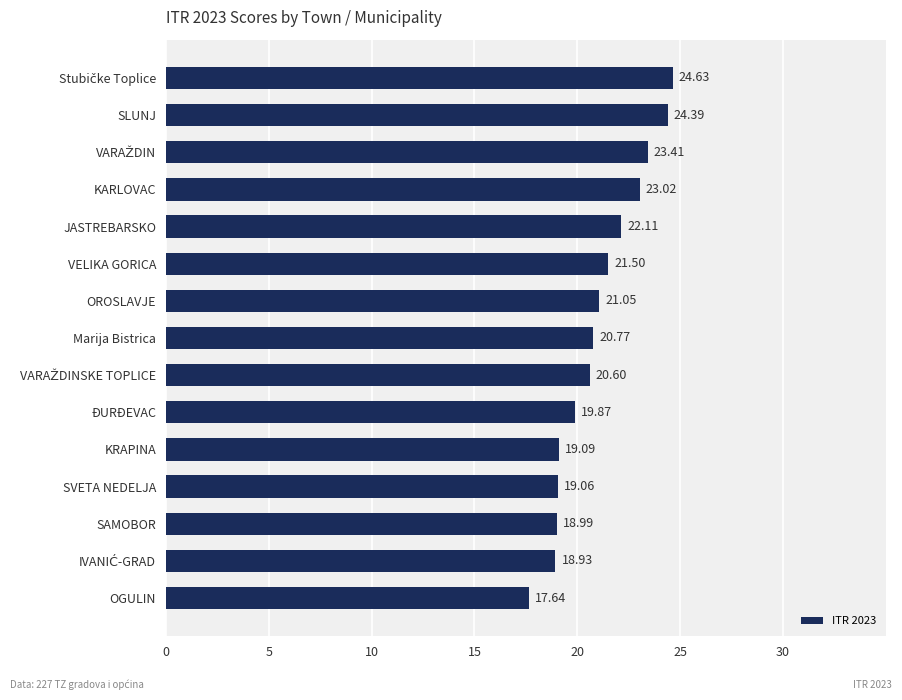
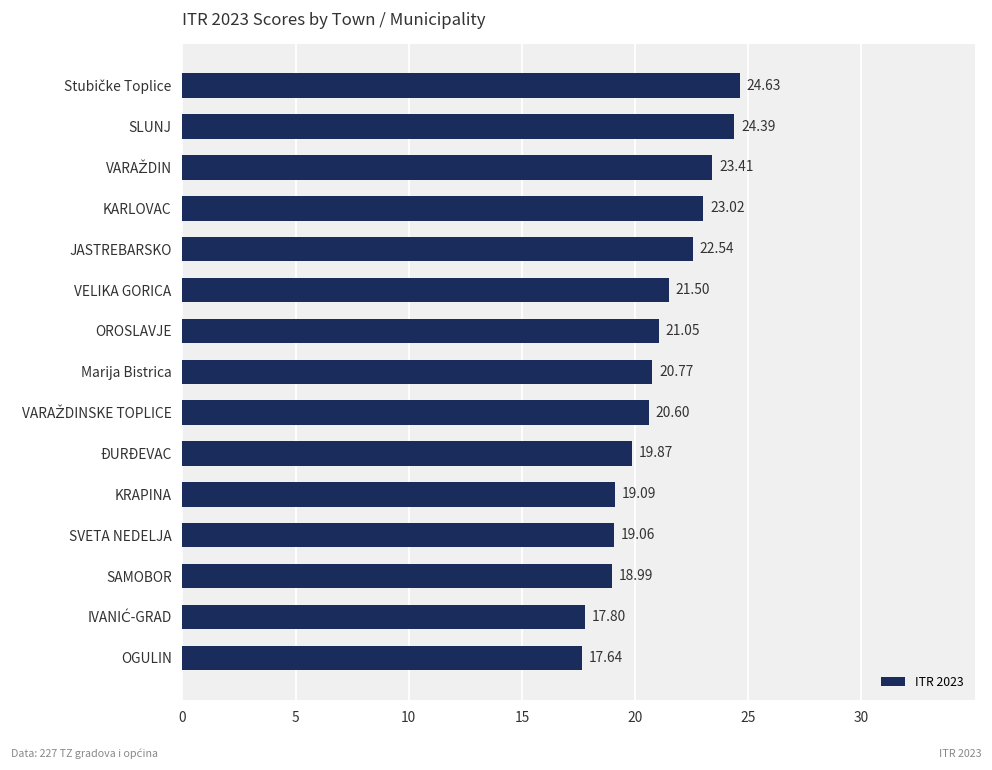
JASTREBARSKO: 22.11 -> 22.54
IVANIĆ-GRAD: 18.93 -> 17.80
